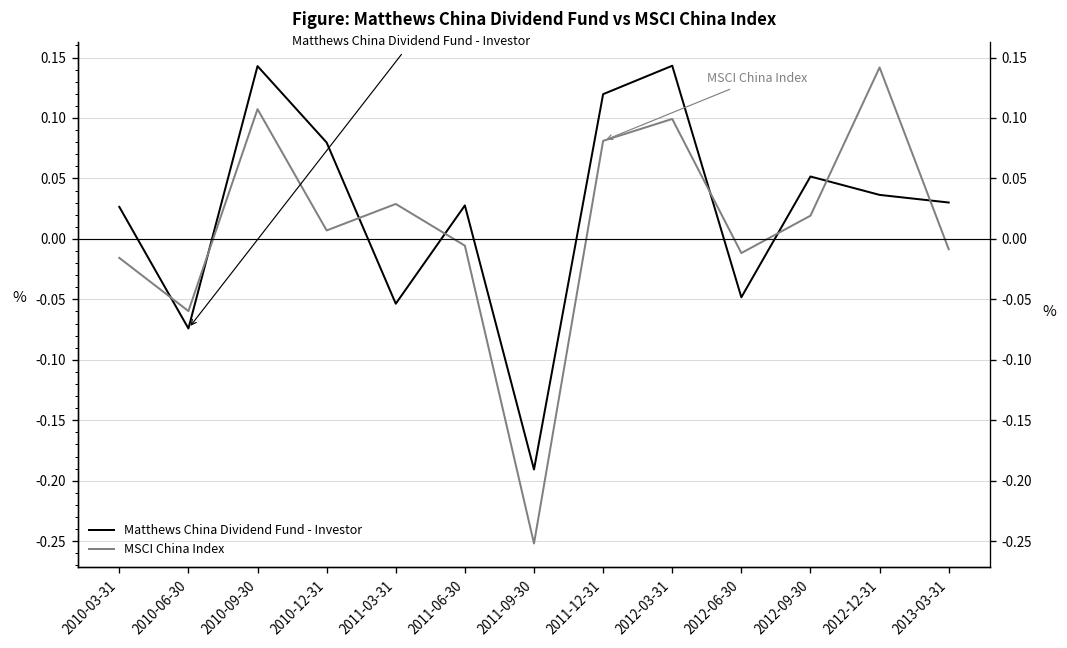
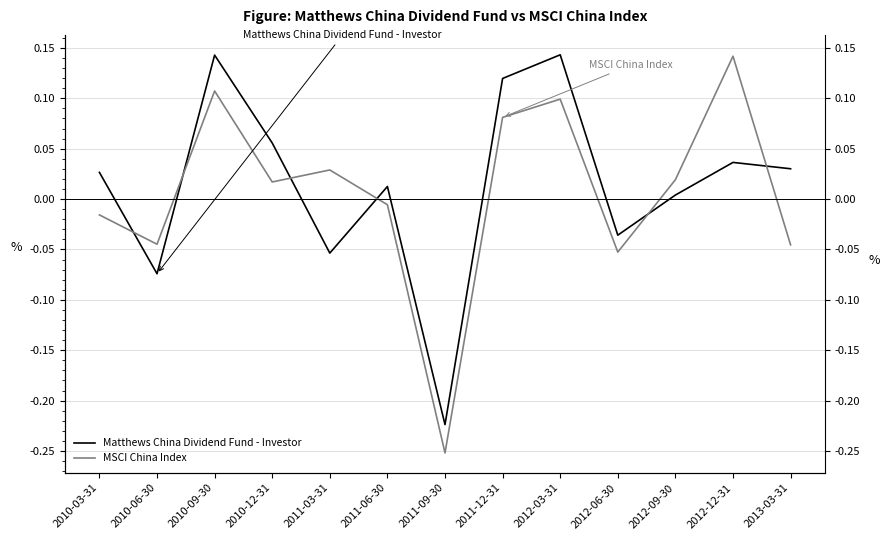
MSCI China Index, 2010-06-30: -0.060 -> -0.045
Matthews China Dividend Fund - Investor, 2010-12-31: 0.080 -> 0.056
MSCI China Index, 2010-12-31: 0.007 -> 0.017
Matthews China Dividend Fund - Investor, 2011-06-30: 0.028 -> 0.013
Matthews China Dividend Fund - Investor, 2011-09-30: -0.191 -> -0.224
Matthews China Dividend Fund - Investor, 2012-06-30: -0.048 -> -0.036
MSCI China Index, 2012-06-30: -0.012 -> -0.053
Matthews China Dividend Fund - Investor, 2012-09-30: 0.052 -> 0.004
MSCI China Index, 2013-03-31: -0.009 -> -0.045
